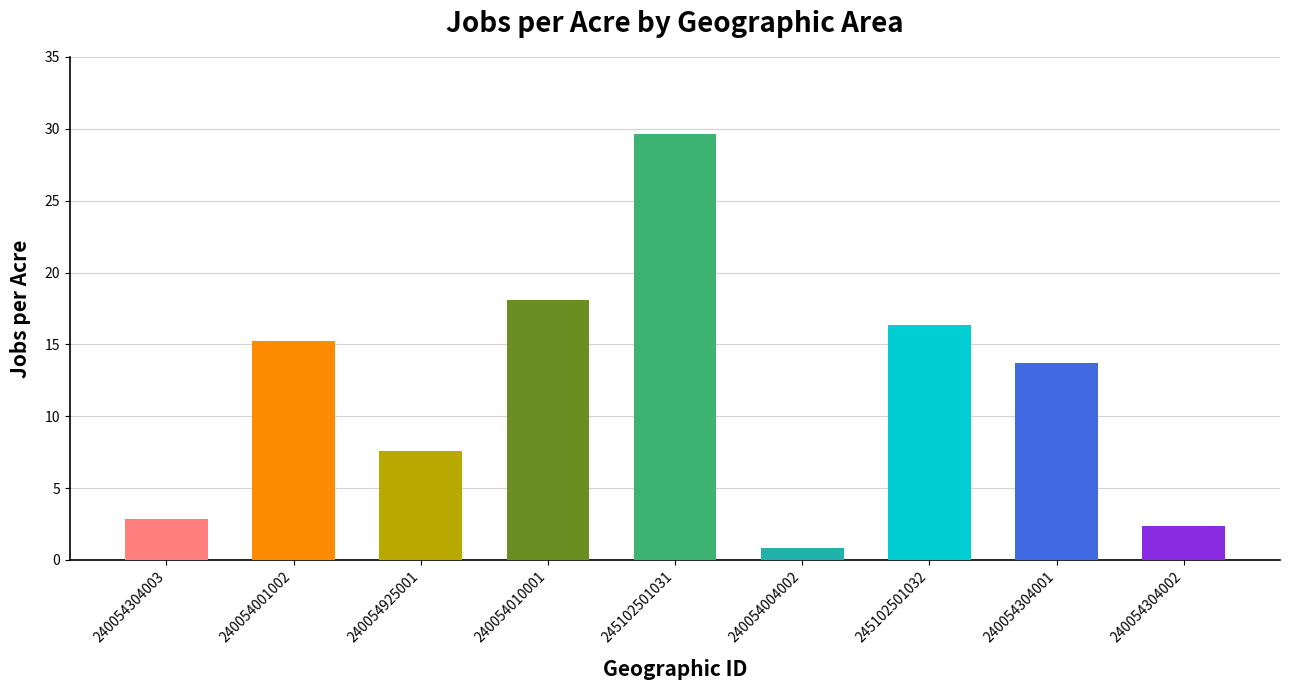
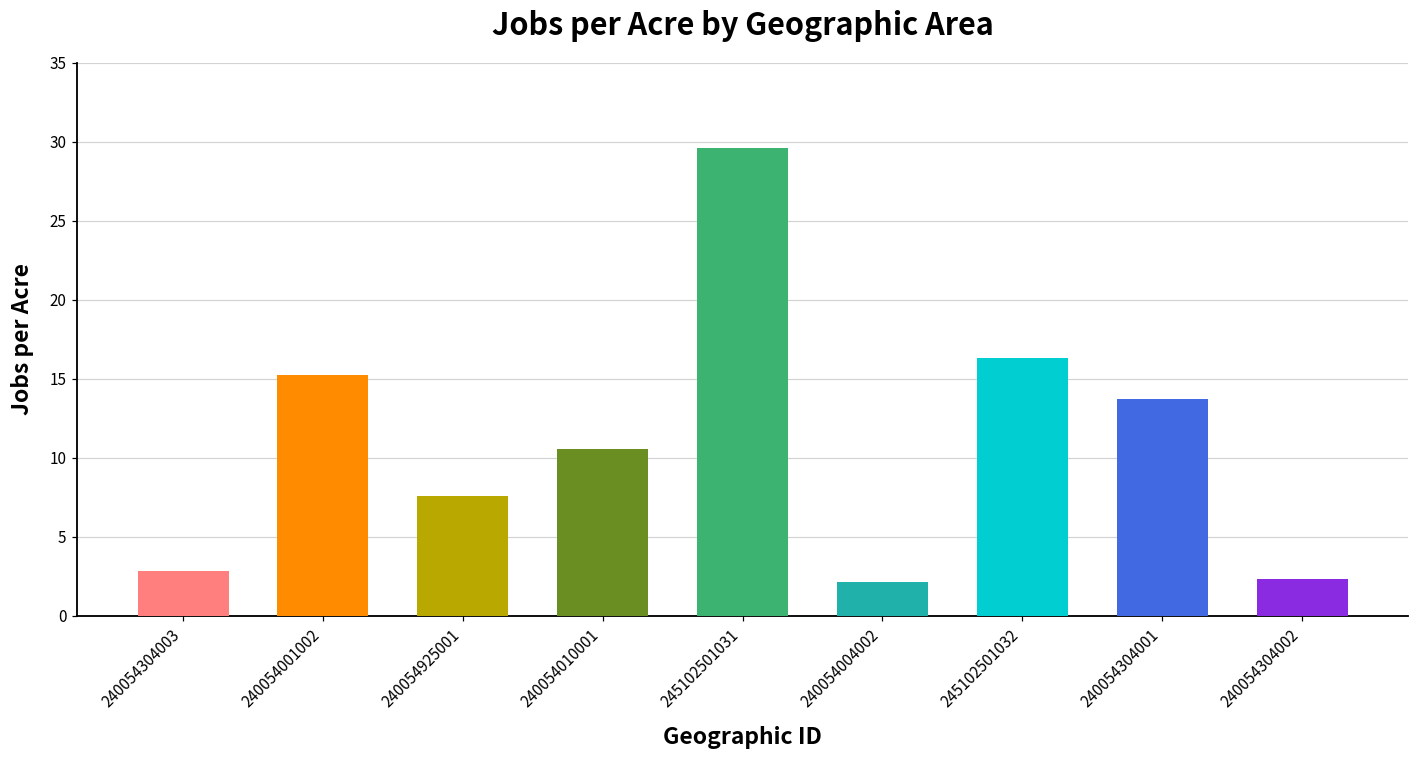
240054010001: 18.1 -> 10.6
240054004002: 0.8 -> 2.1
